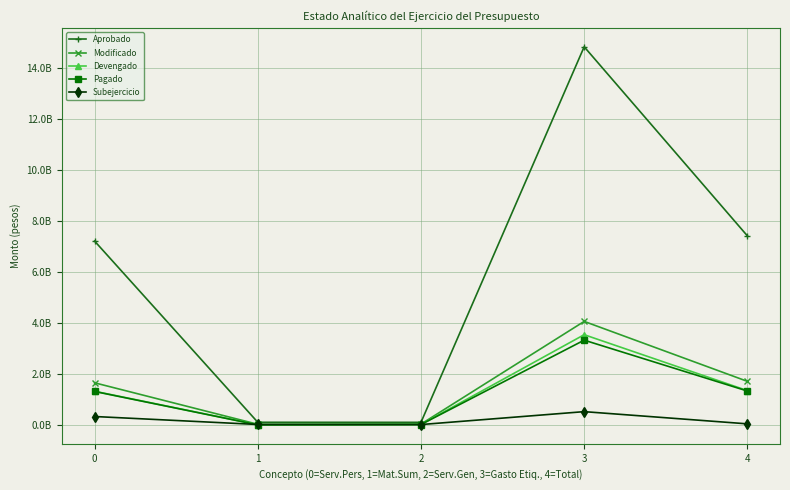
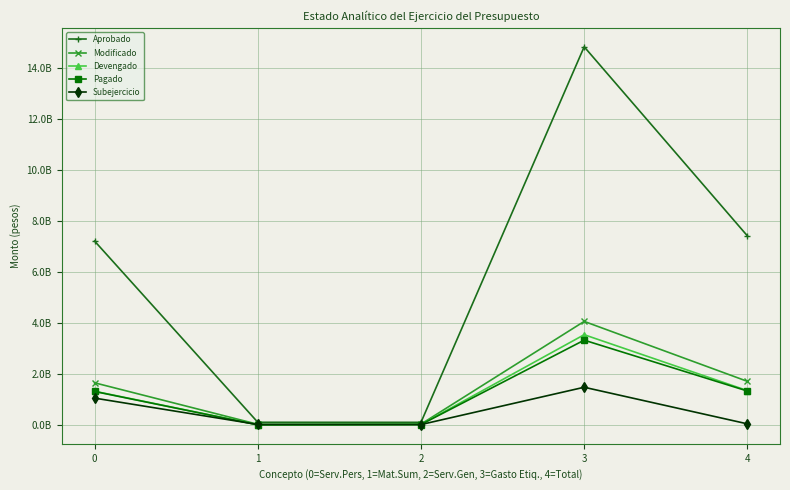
Subejercicio, 0: 300000000 -> 1100000000
Subejercicio, 3: 500000000 -> 1500000000
